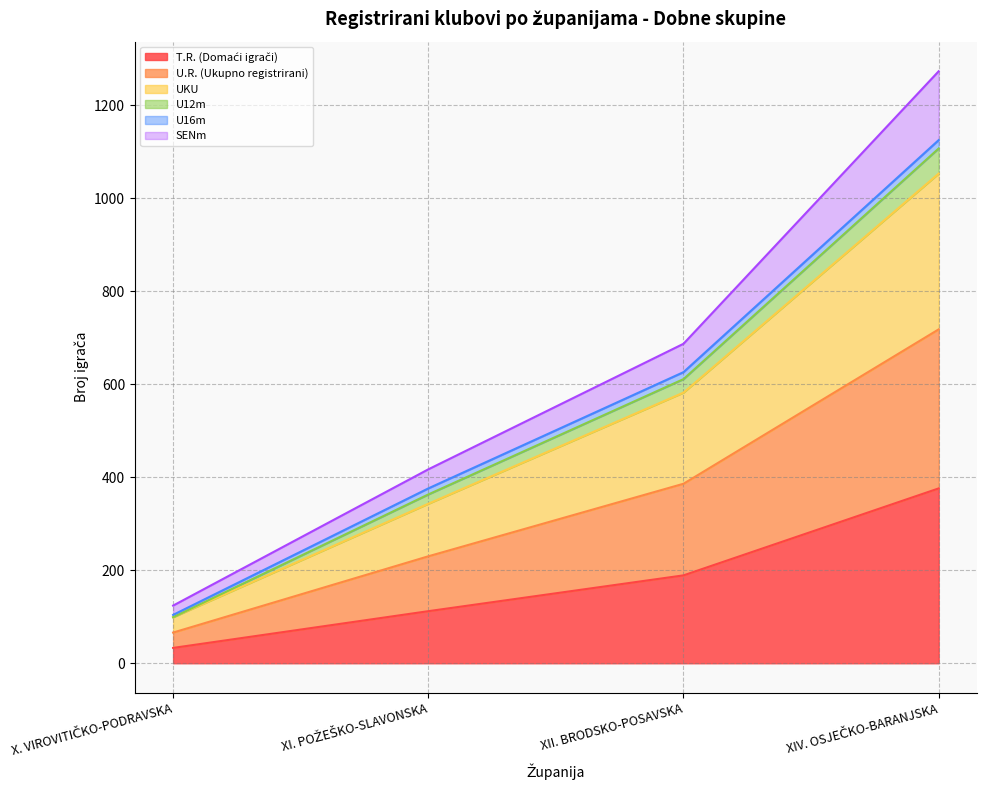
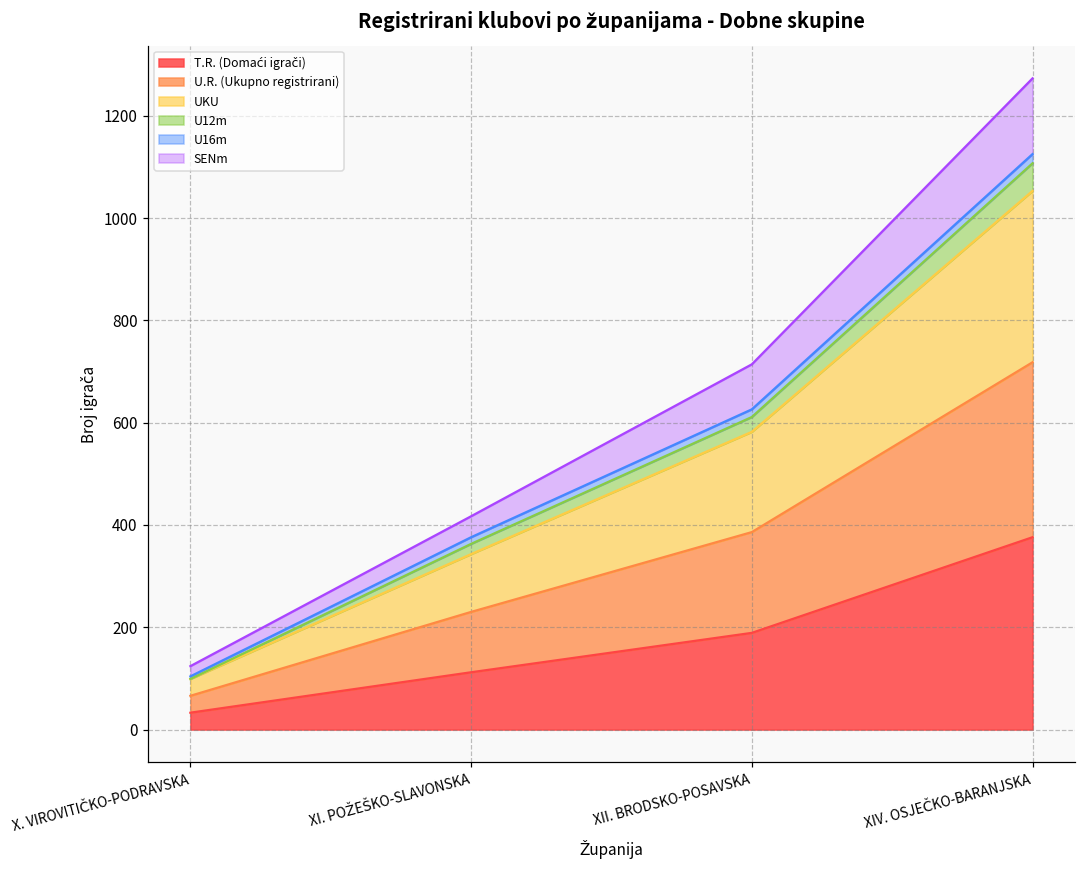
SENm, XII. BRODSKO-POSAVSKA: 60 -> 90
